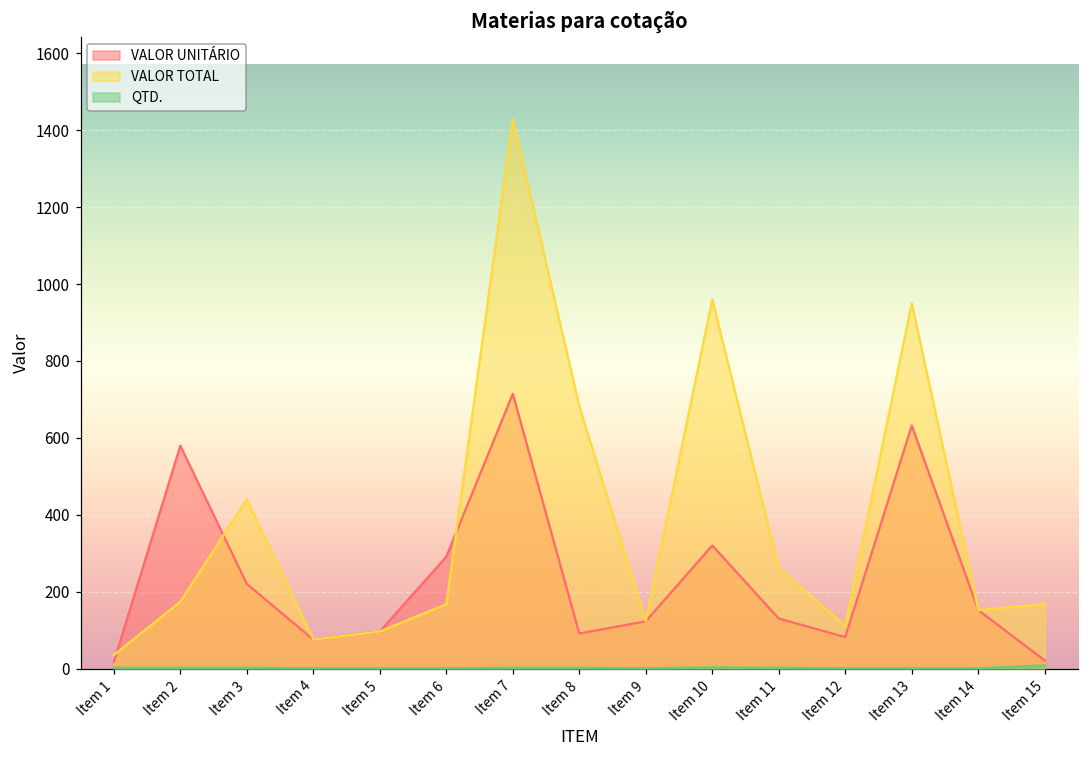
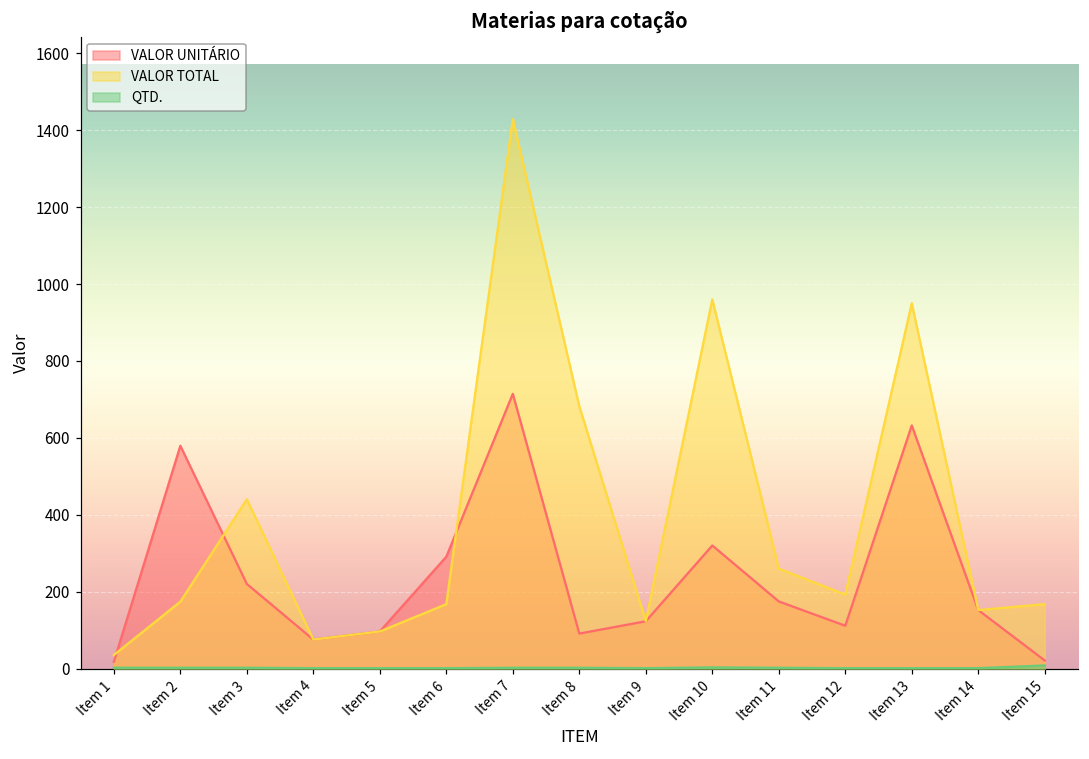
VALOR UNITÁRIO, Item 11: 130 -> 170
VALOR UNITÁRIO, Item 12: 80 -> 110
VALOR TOTAL, Item 12: 110 -> 190
